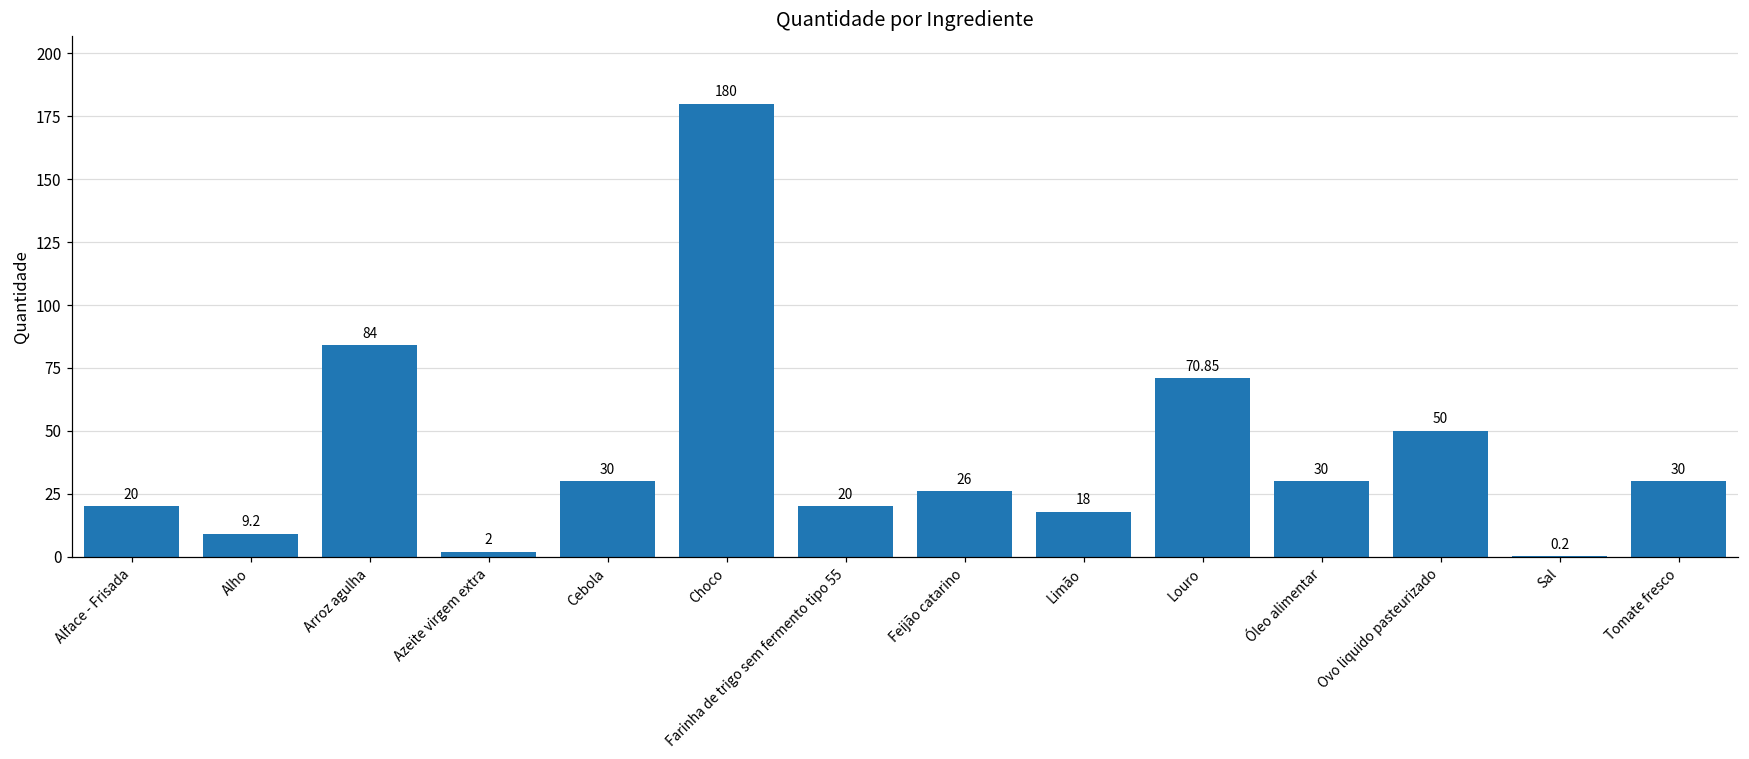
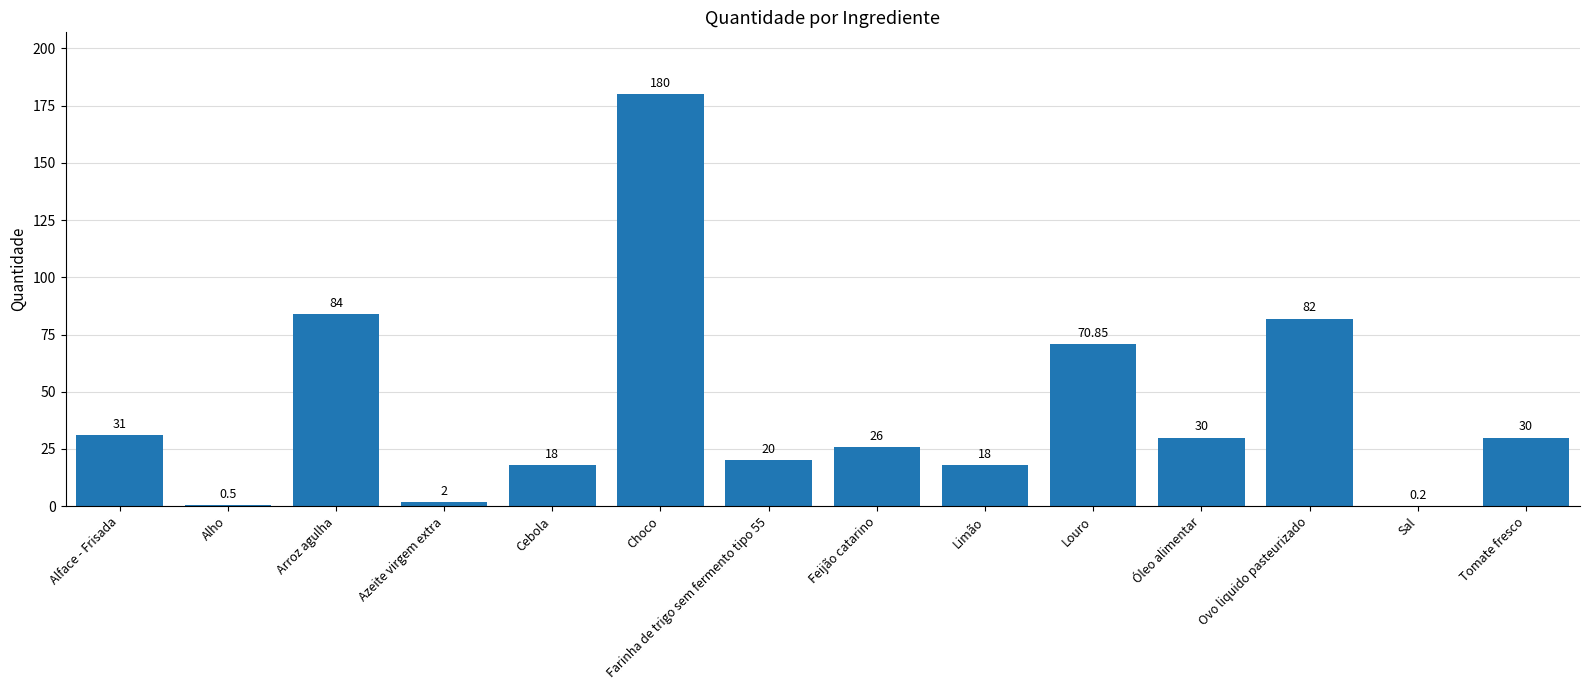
Alface - Frisada: 20 -> 31
Alho: 9.2 -> 0.5
Cebola: 30 -> 18
Ovo liquido pasteurizado: 50 -> 82
